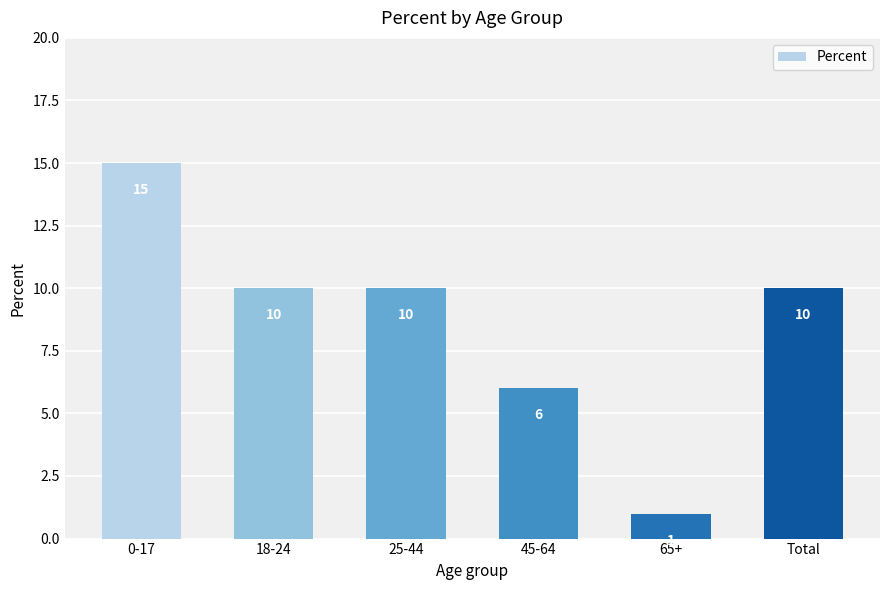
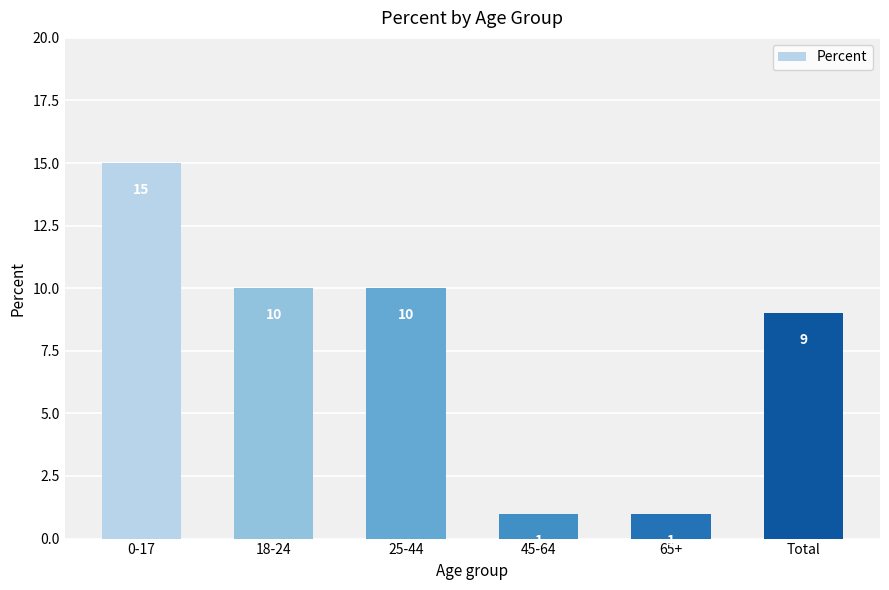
45-64: 6 -> 1
Total: 10 -> 9
